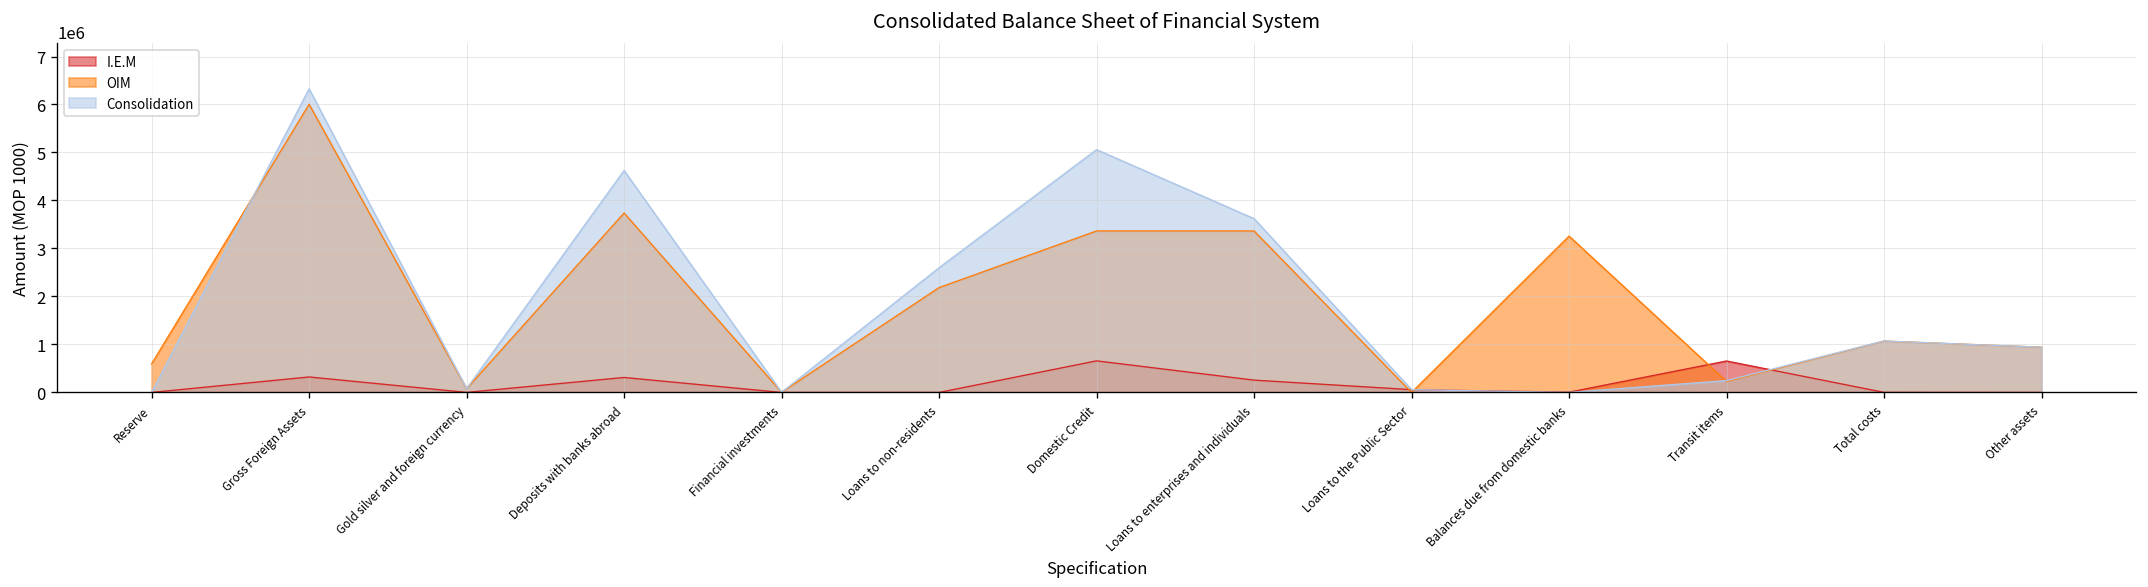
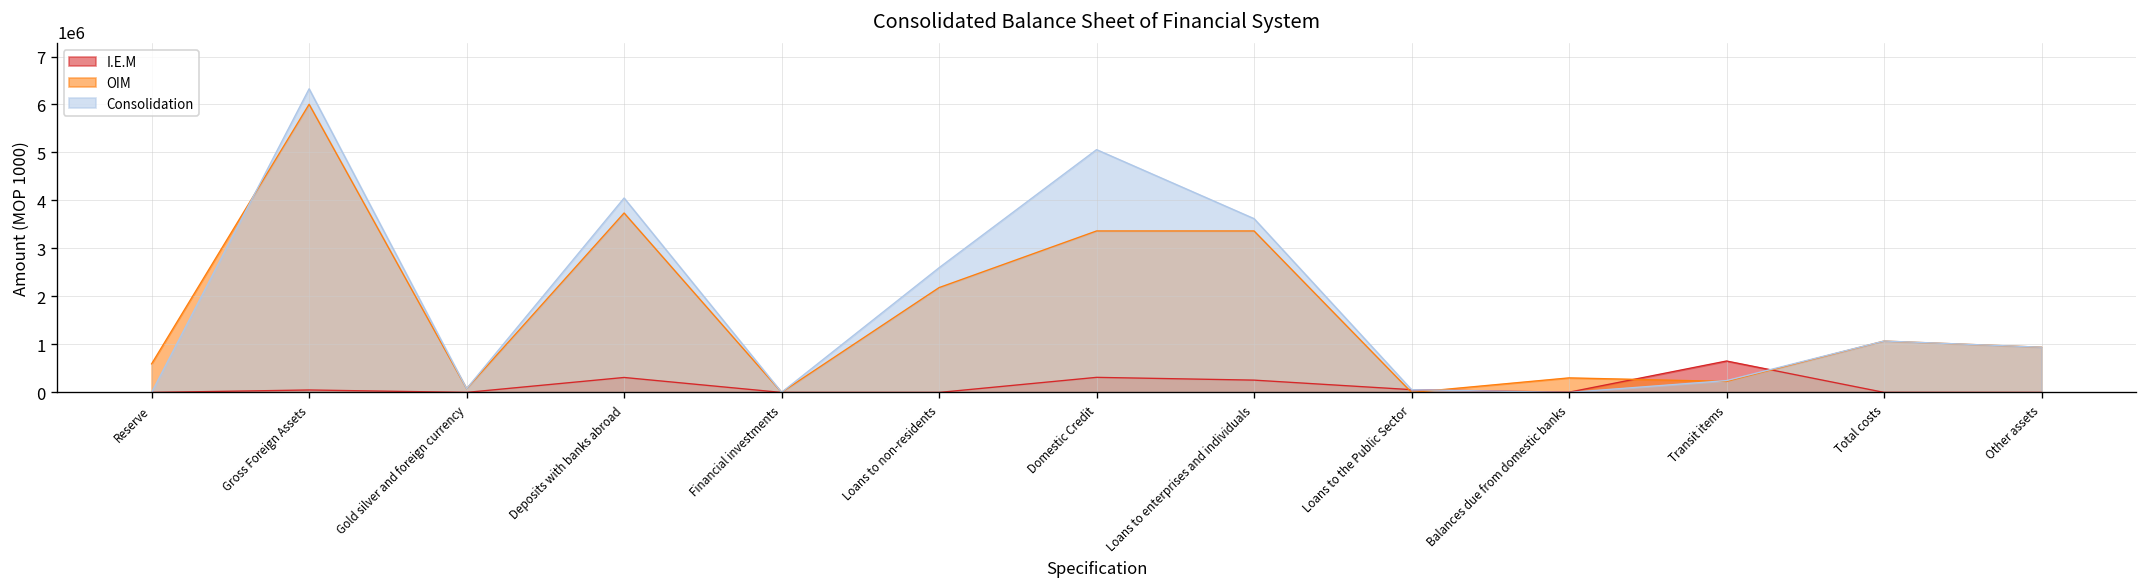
I.E.M, Gross Foreign Assets: 300000 -> 100000
Consolidation, Deposits with banks abroad: 4600000 -> 4100000
I.E.M, Domestic Credit: 700000 -> 300000
OIM, Balances due from domestic banks: 3300000 -> 300000
